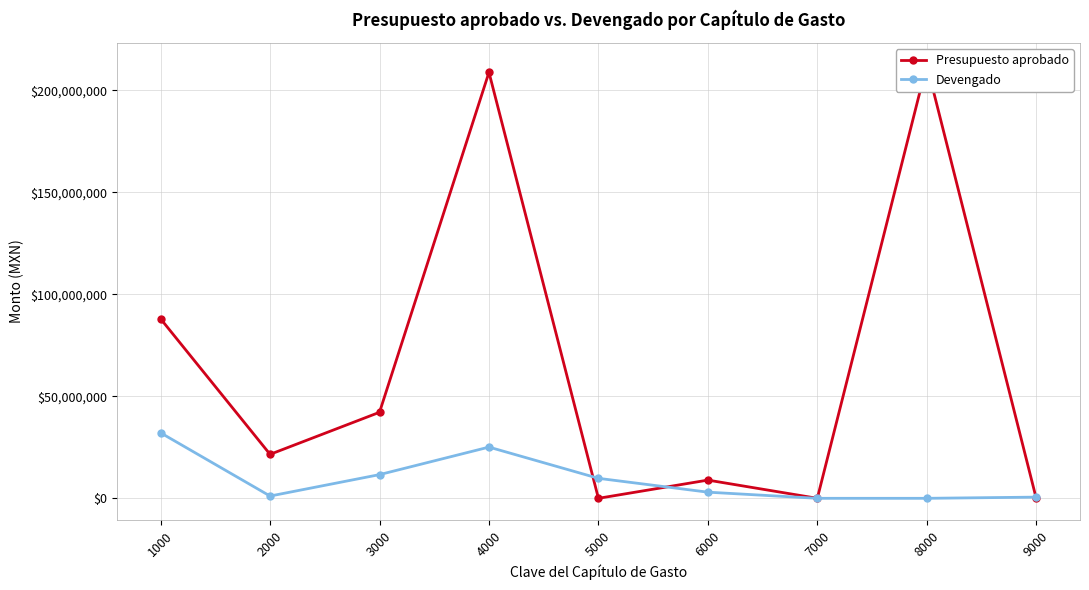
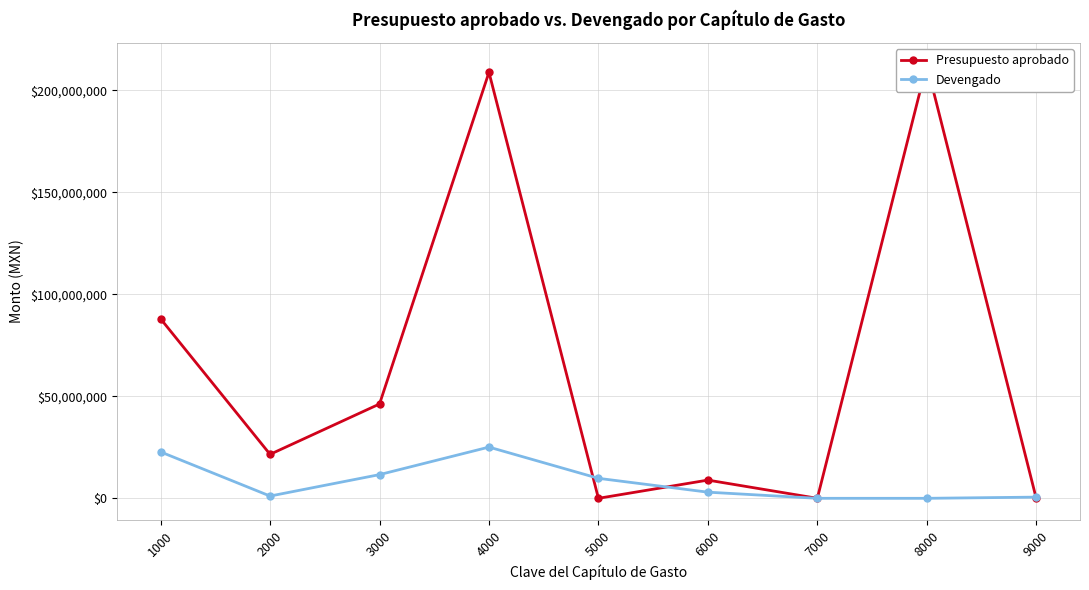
Devengado, 1000: $32,000,000 -> $23,000,000
Presupuesto aprobado, 3000: $42,000,000 -> $46,000,000
